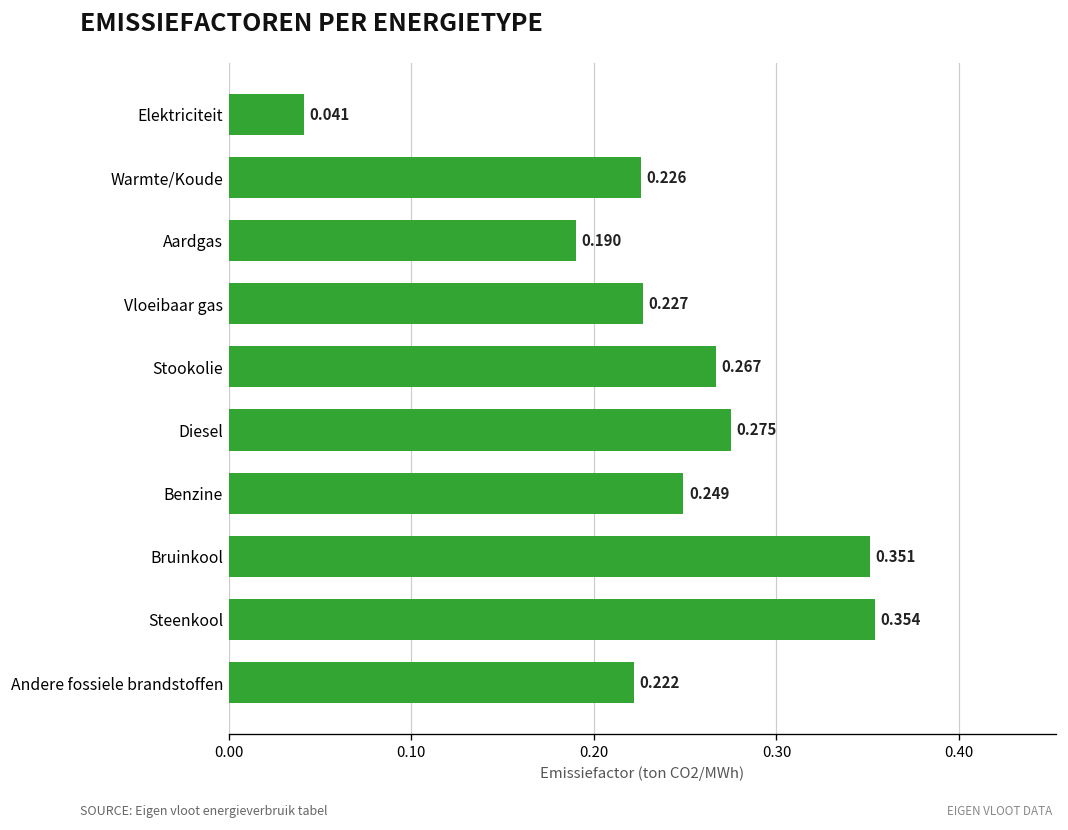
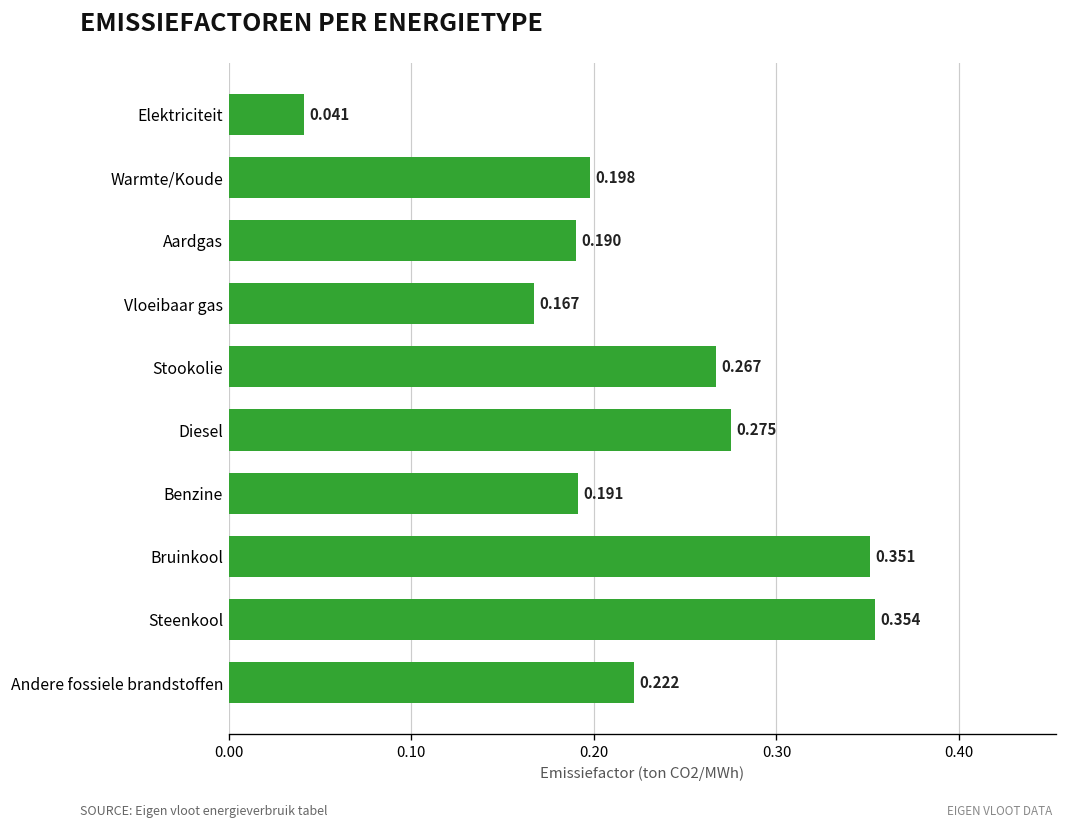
Warmte/Koude: 0.226 -> 0.198
Vloeibaar gas: 0.227 -> 0.167
Benzine: 0.249 -> 0.191
